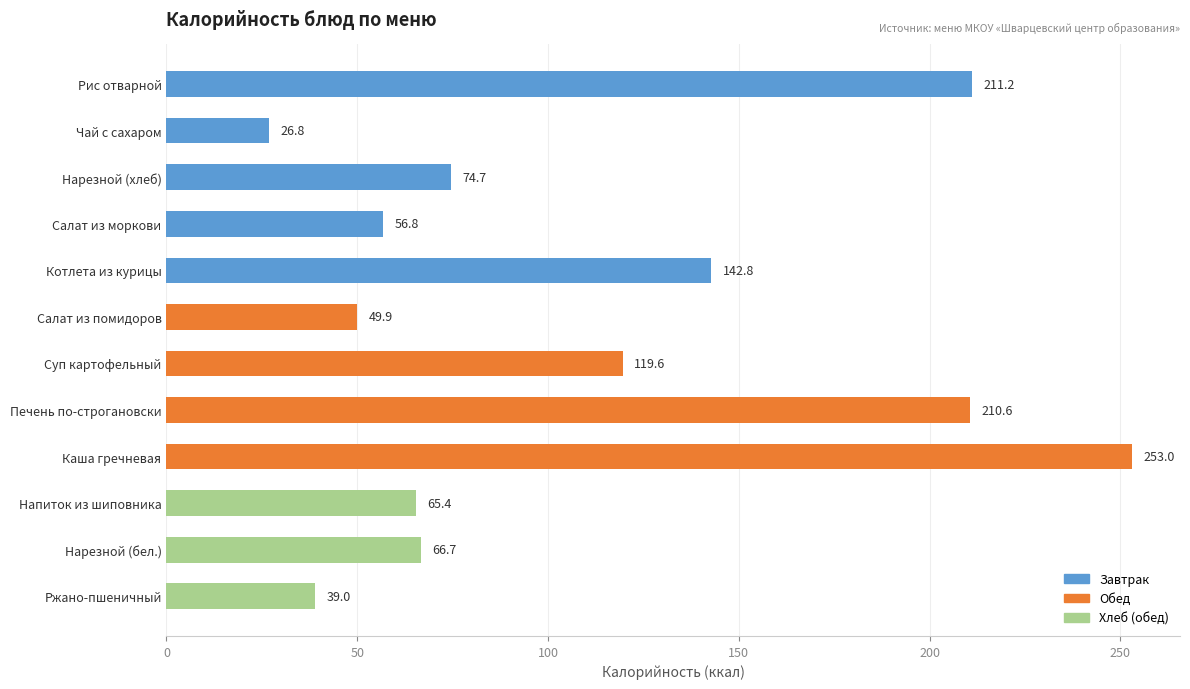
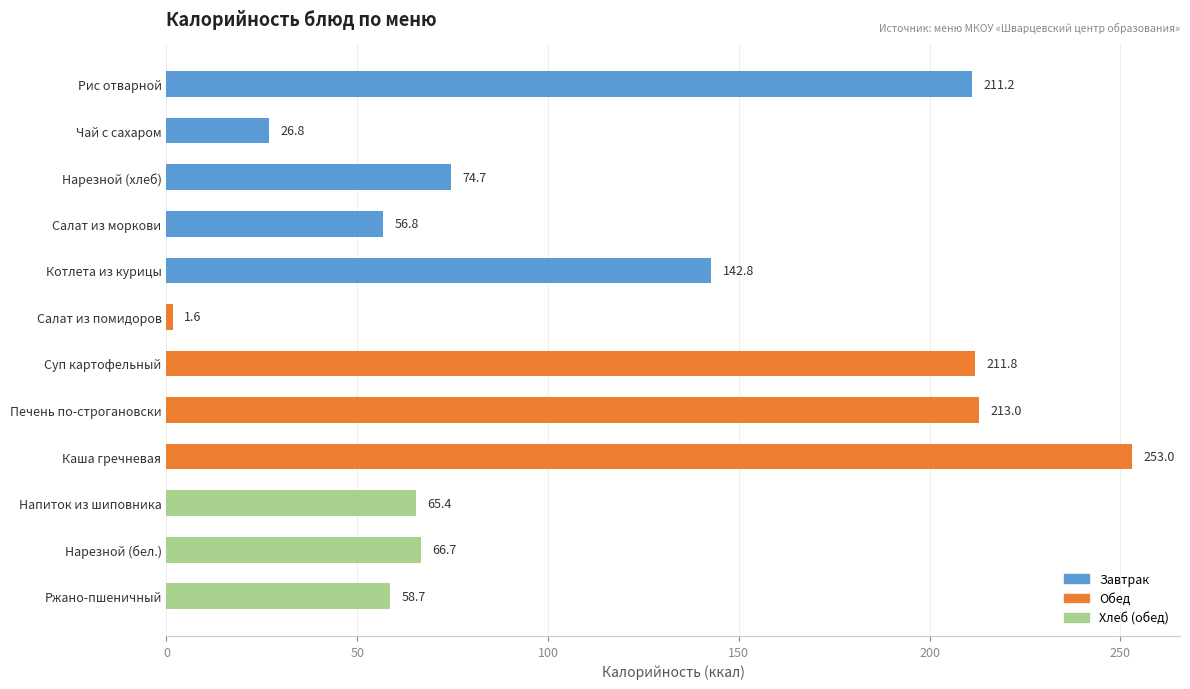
Салат из помидоров: 49.9 -> 1.6
Суп картофельный: 119.6 -> 211.8
Печень по-строгановски: 210.6 -> 213.0
Ржано-пшеничный: 39.0 -> 58.7
